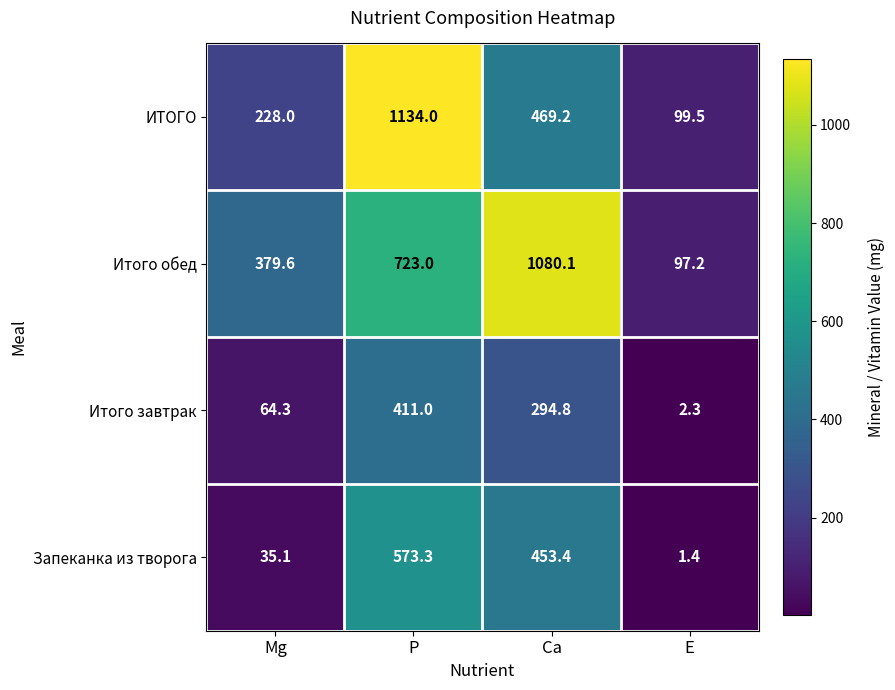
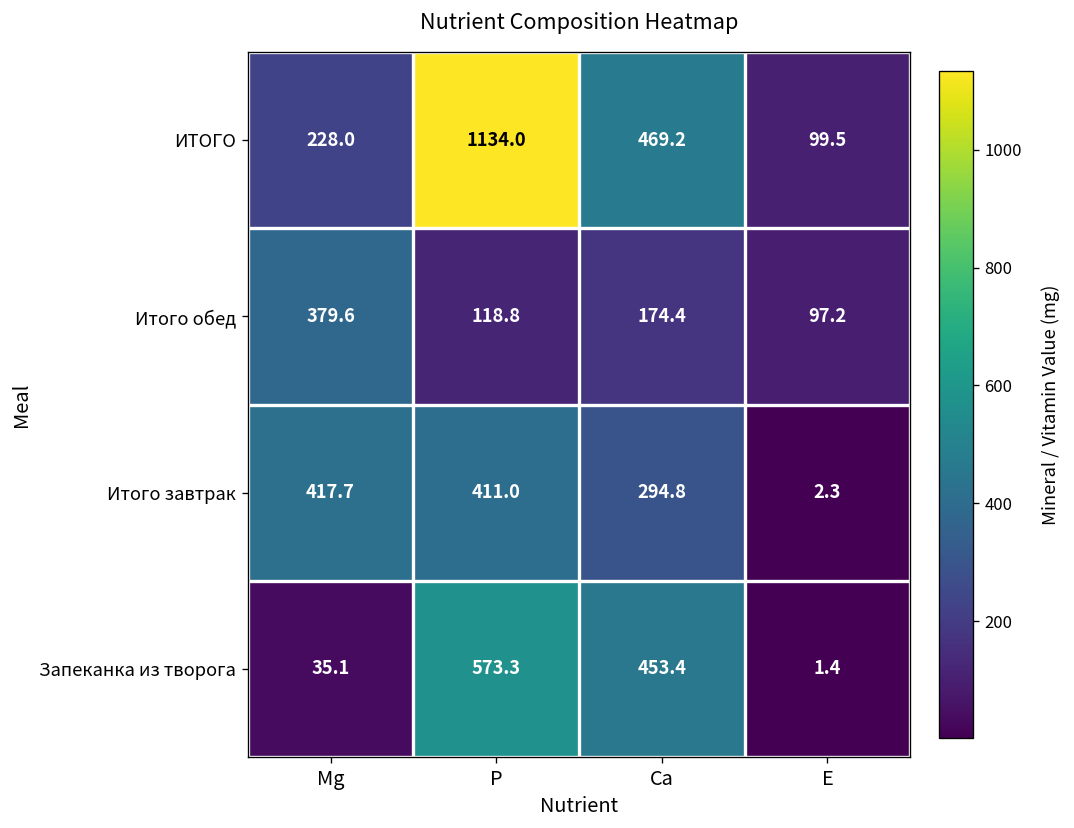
Итого обед, P: 723.0 -> 118.8
Итого обед, Ca: 1080.1 -> 174.4
Итого завтрак, Mg: 64.3 -> 417.7
